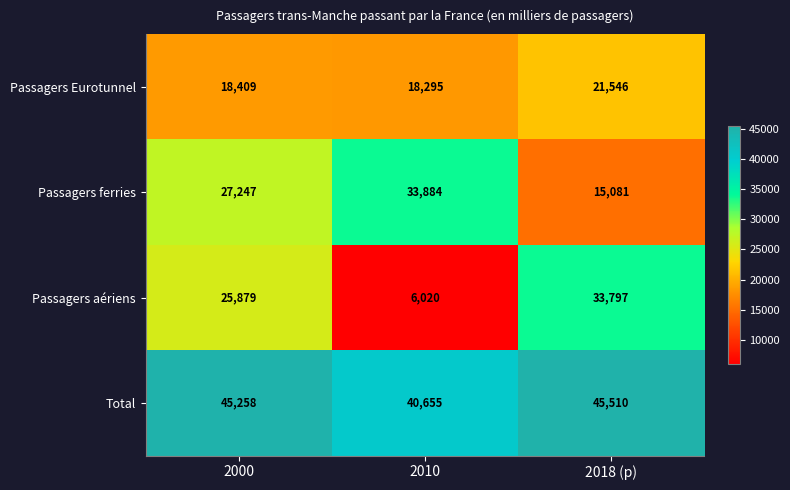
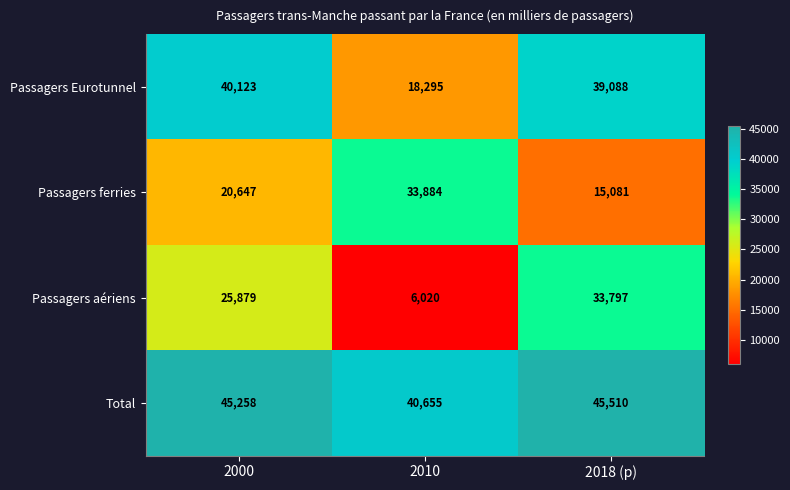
Passagers Eurotunnel, 2000: 18,409 -> 40,123
Passagers Eurotunnel, 2018 (p): 21,546 -> 39,088
Passagers ferries, 2000: 27,247 -> 20,647
